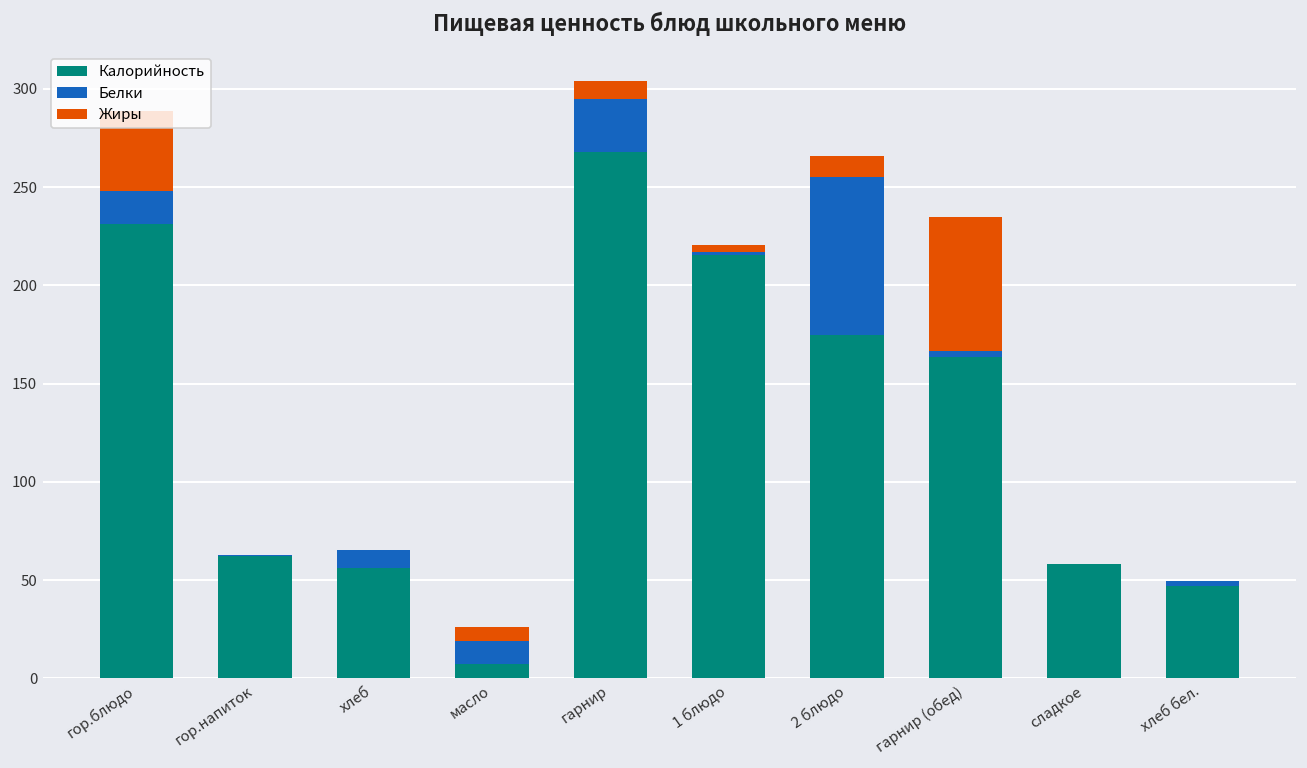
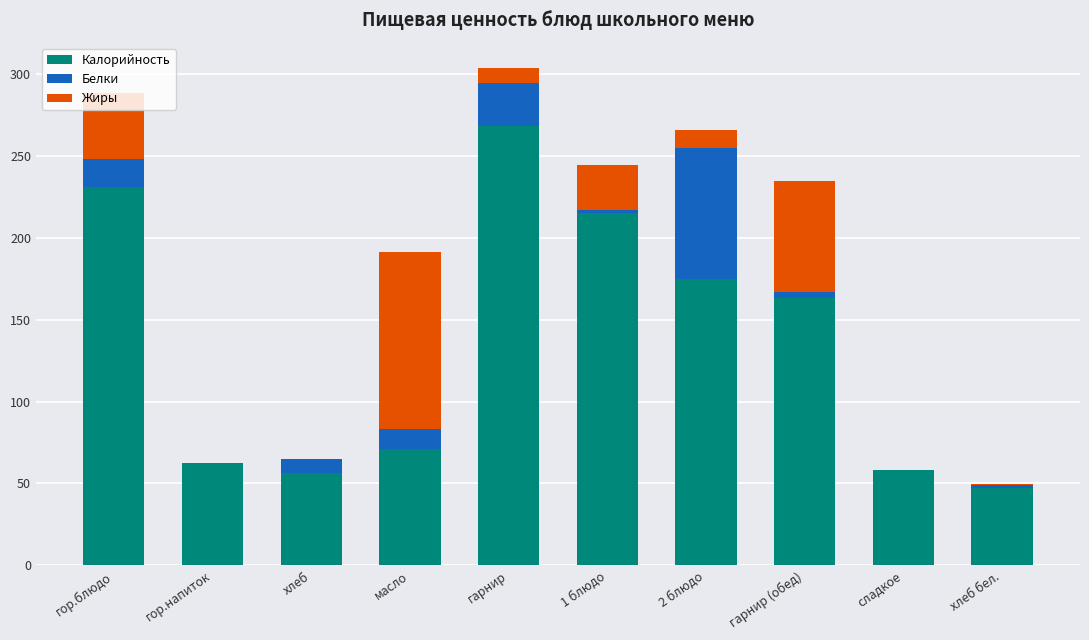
Калорийность, масло: 7 -> 71
Жиры, масло: 7 -> 108
Жиры, 1 блюдо: 3 -> 27
